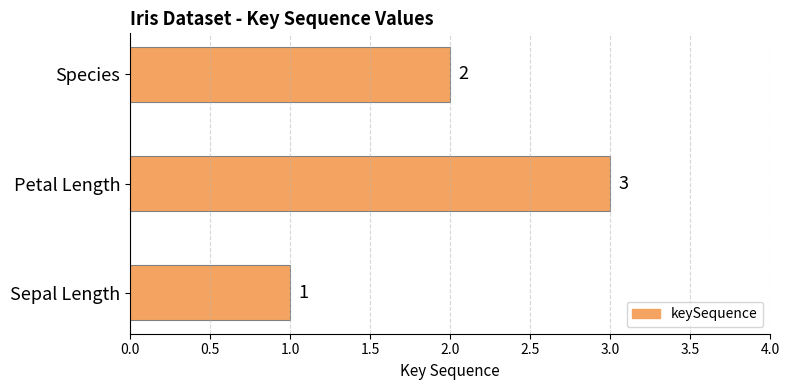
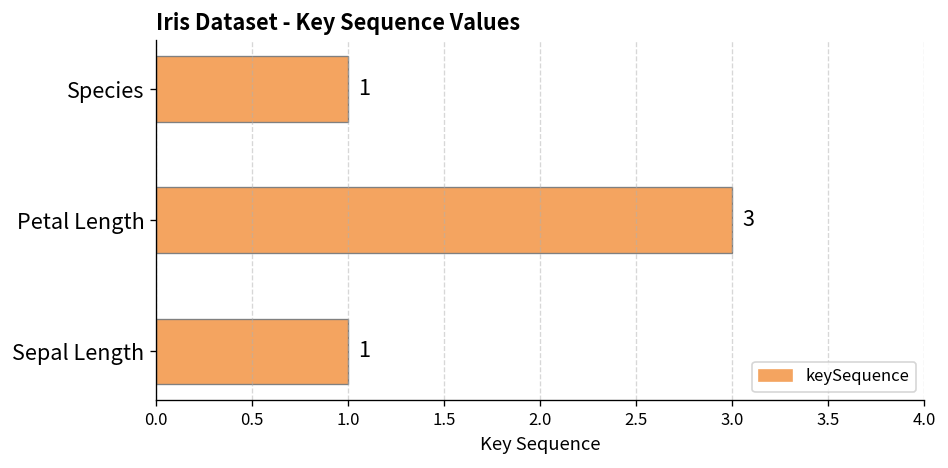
Species: 2 -> 1
